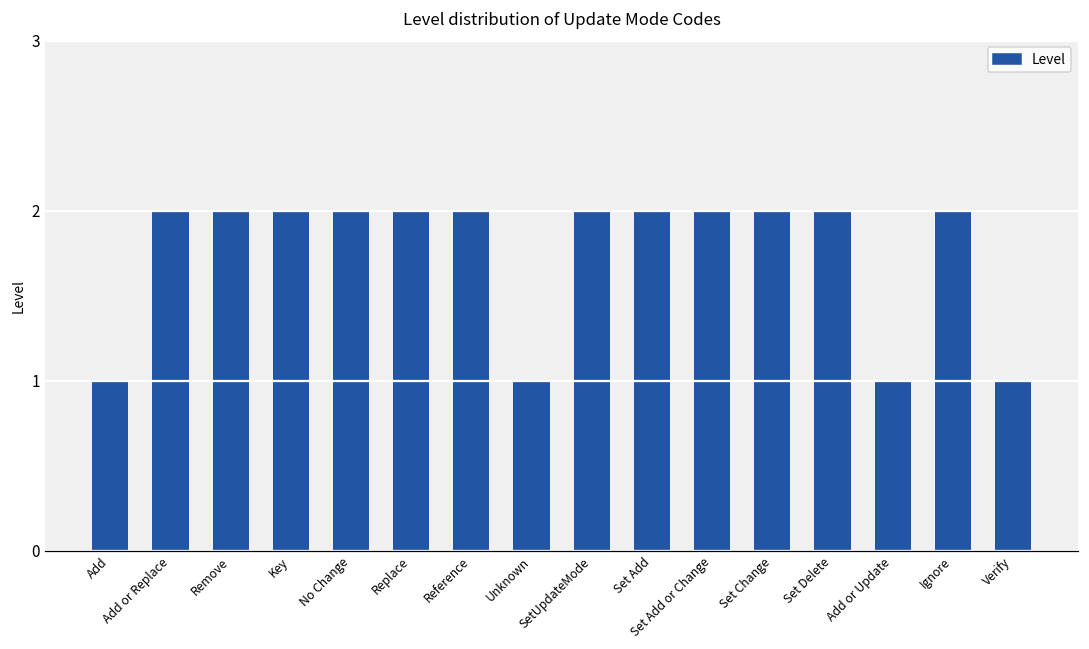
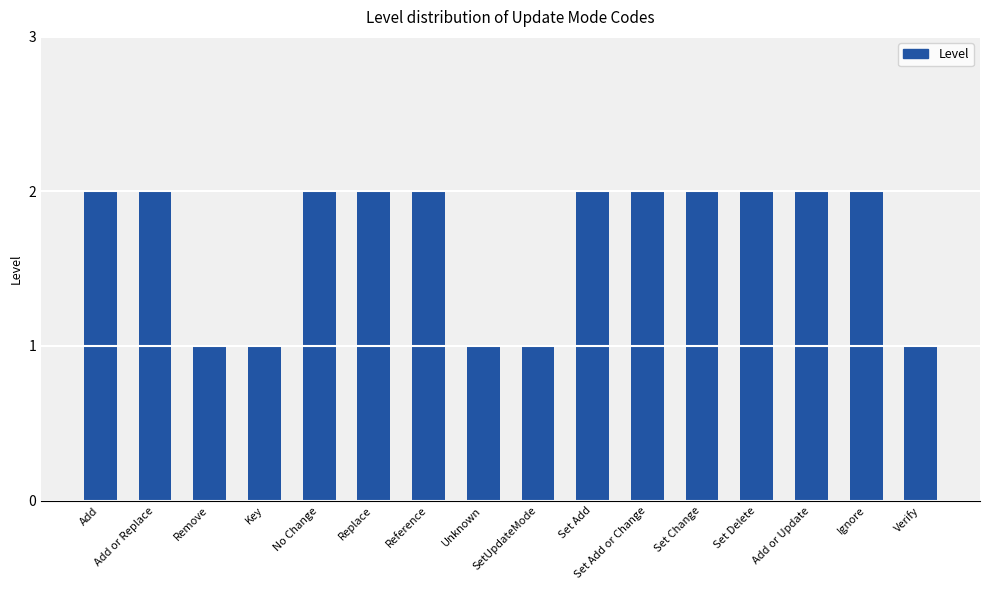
Add: 1 -> 2
Remove: 2 -> 1
Key: 2 -> 1
SetUpdateMode: 2 -> 1
Add or Update: 1 -> 2
